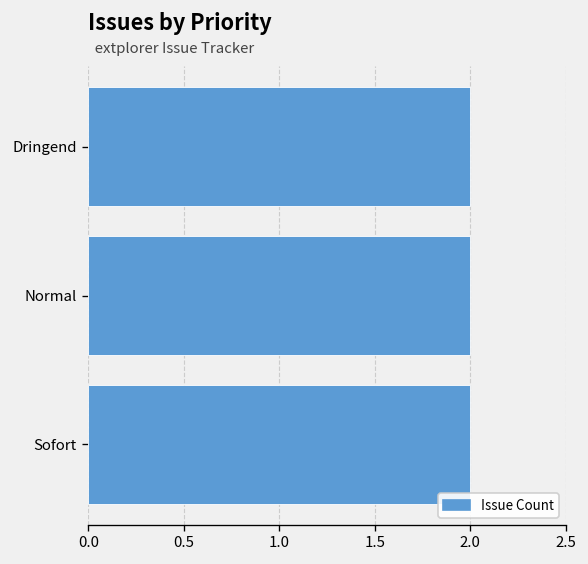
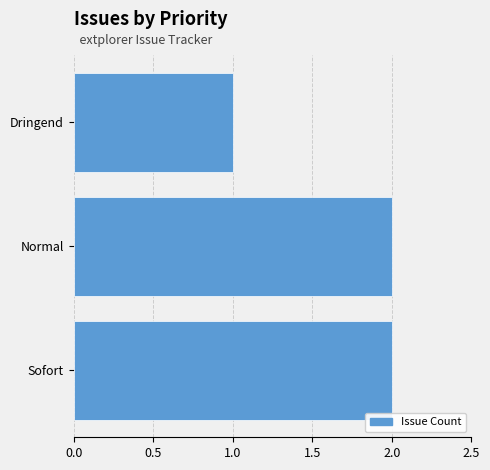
Dringend: 2 -> 1
